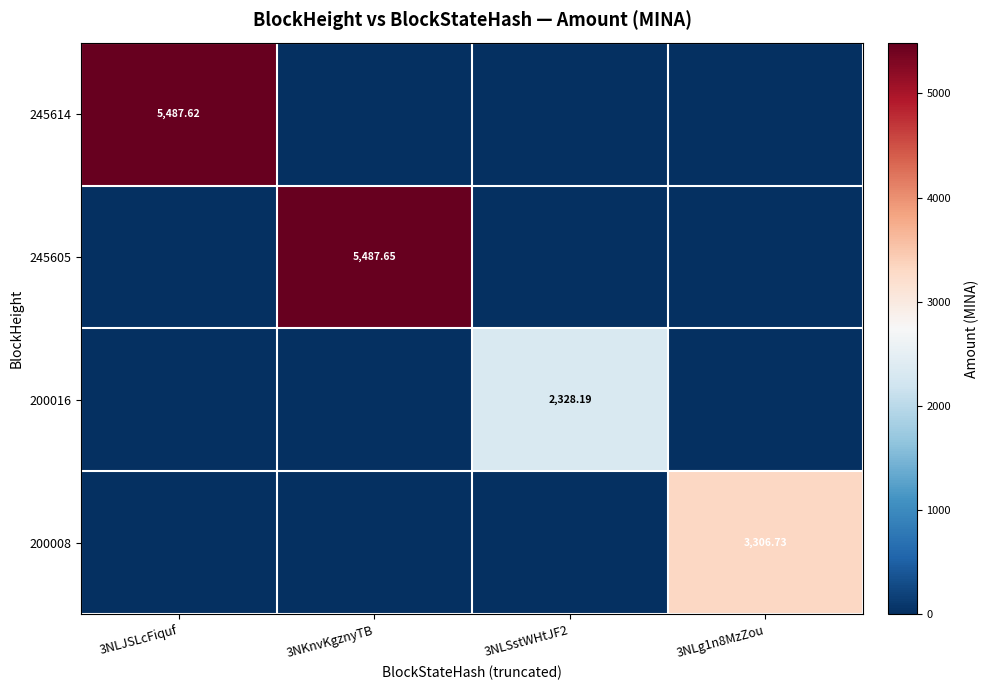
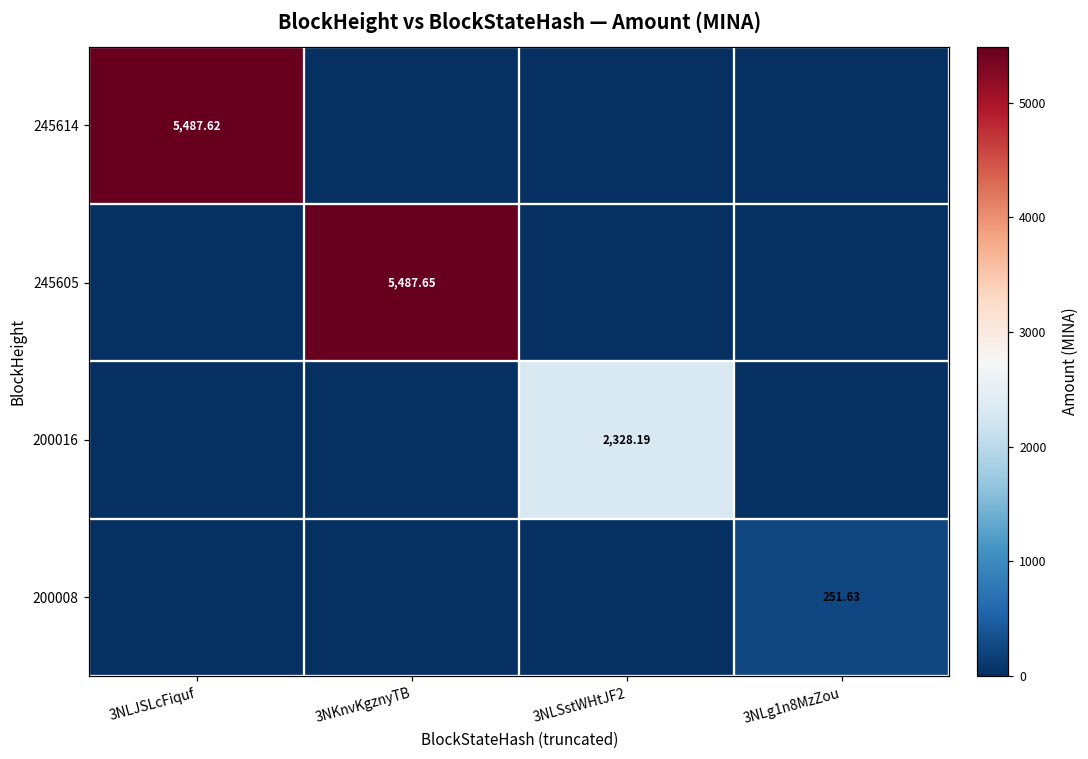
200008, 3NLg1n8MzZou: 3,306.73 -> 251.63
